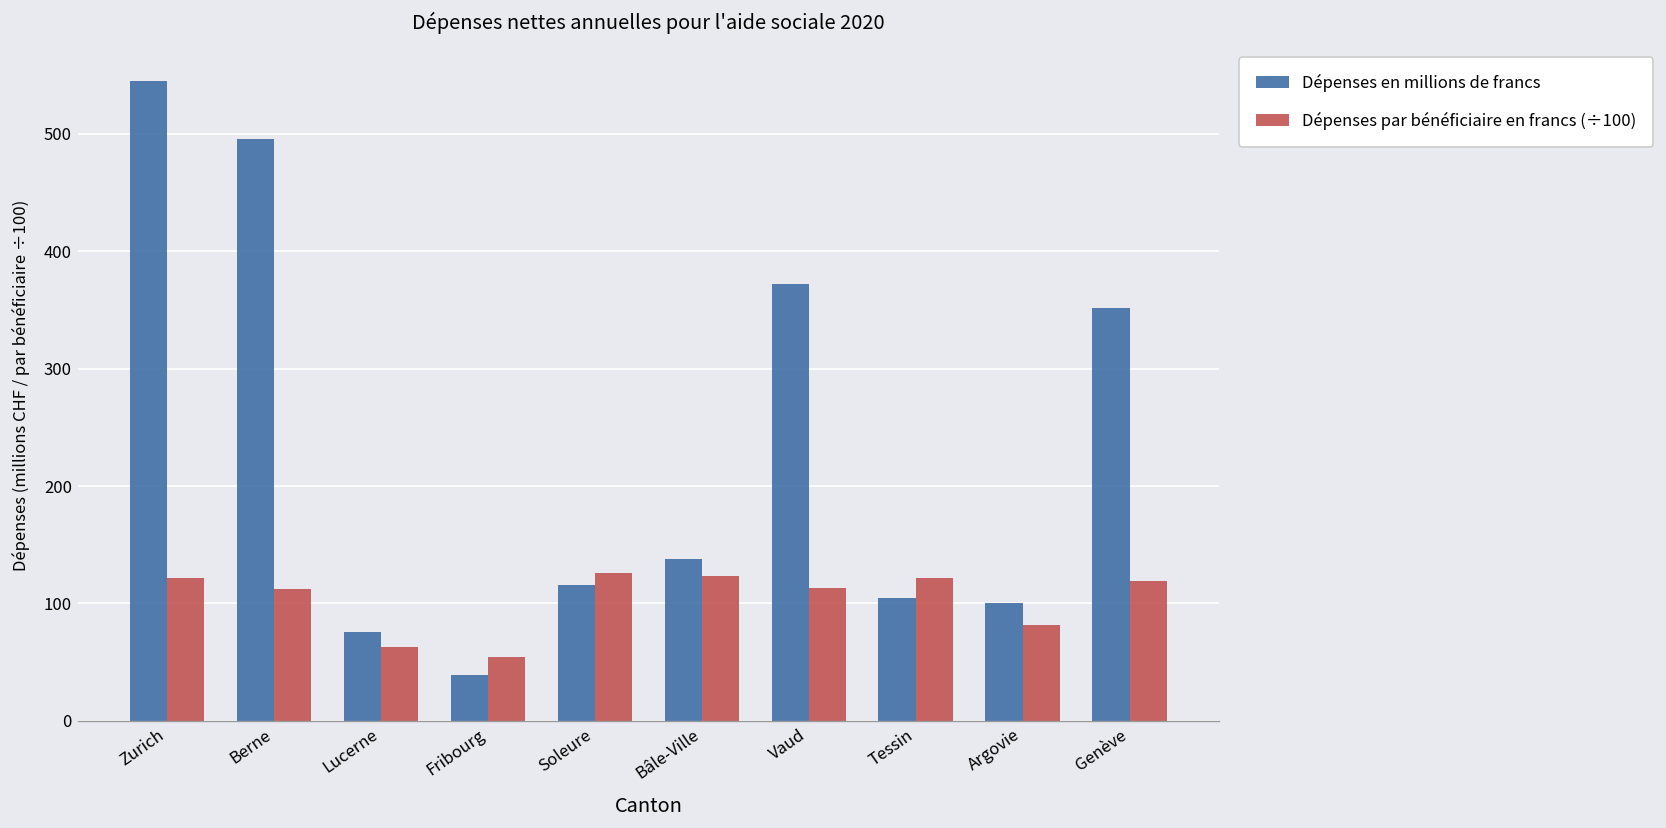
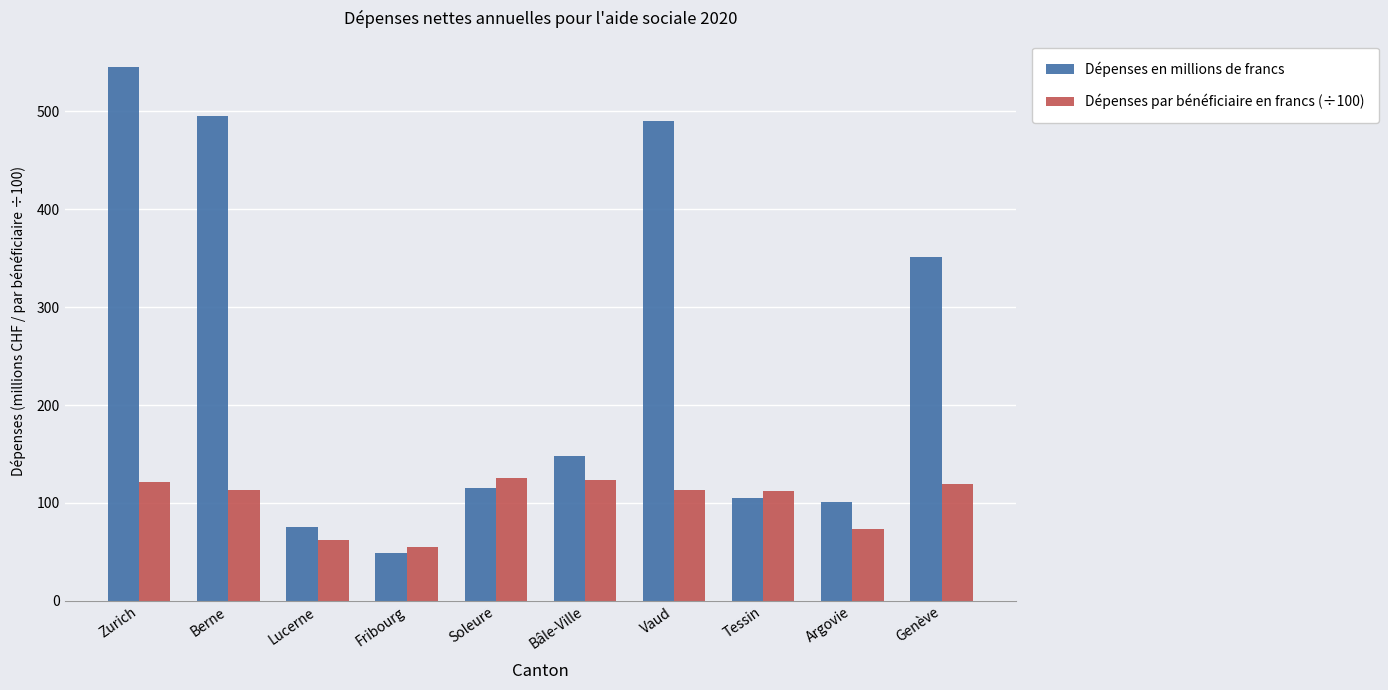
Dépenses en millions de francs, Fribourg: 40 -> 50
Dépenses en millions de francs, Bâle-Ville: 140 -> 150
Dépenses en millions de francs, Vaud: 370 -> 490
Dépenses par bénéficiaire en francs (÷100), Tessin: 120 -> 110
Dépenses par bénéficiaire en francs (÷100), Argovie: 80 -> 70
